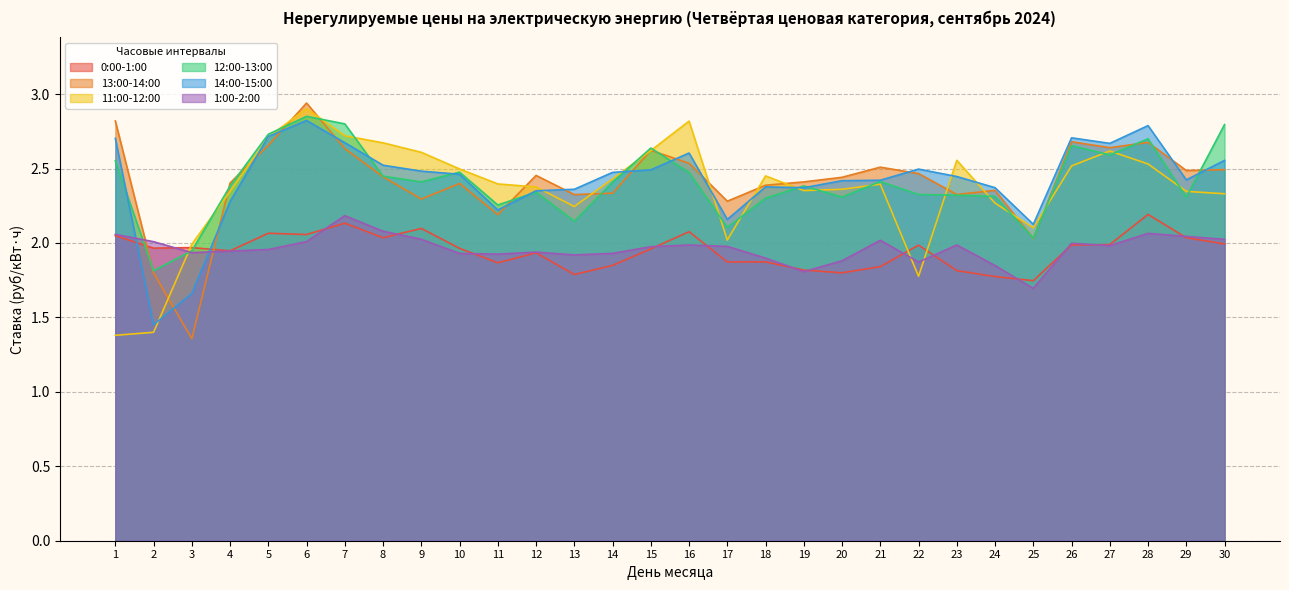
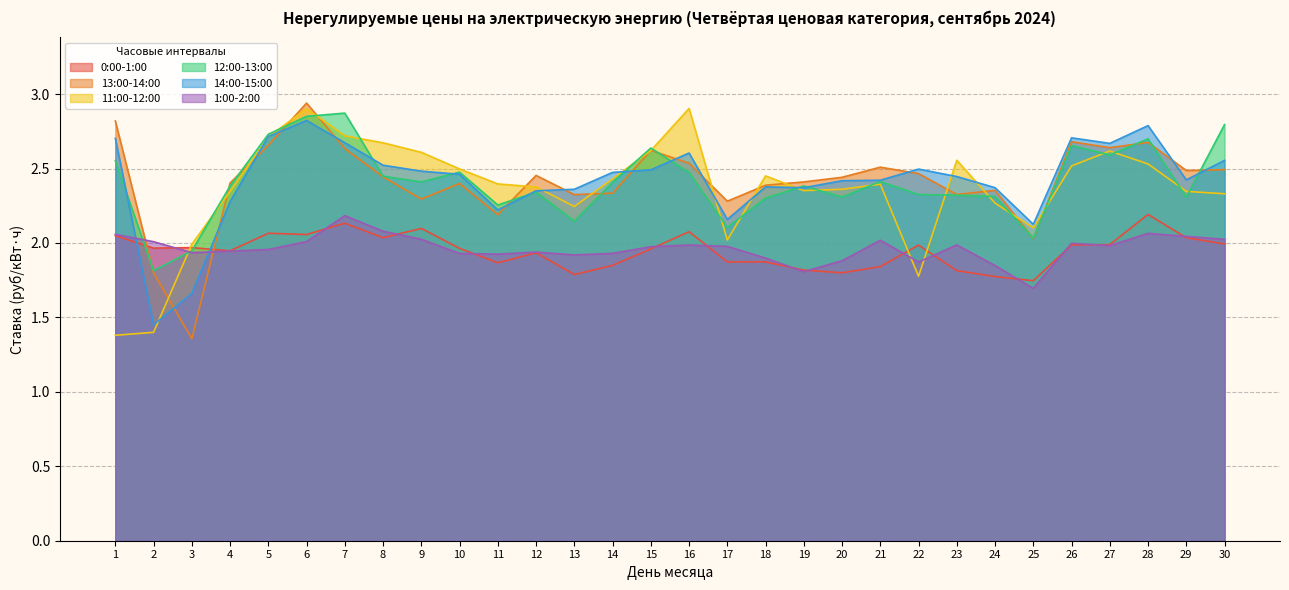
12:00-13:00, 7: 2.80 -> 2.87
11:00-12:00, 16: 2.82 -> 2.90
